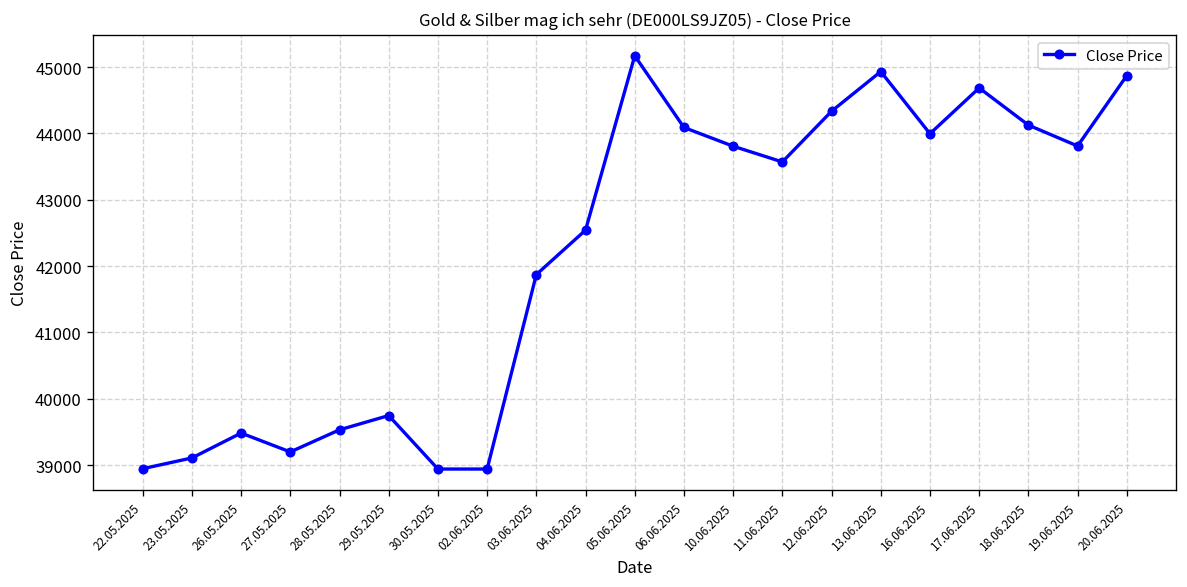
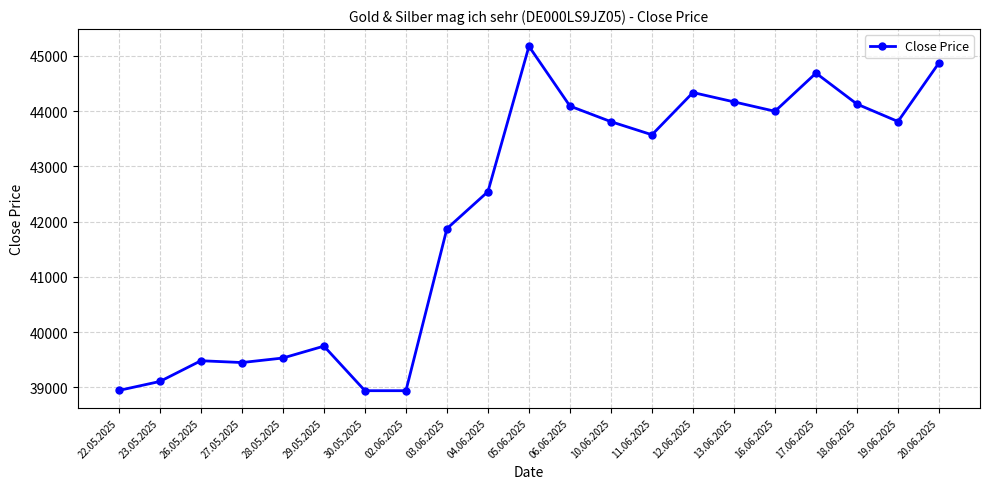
27.05.2025: 39200 -> 39500
13.06.2025: 44900 -> 44200
